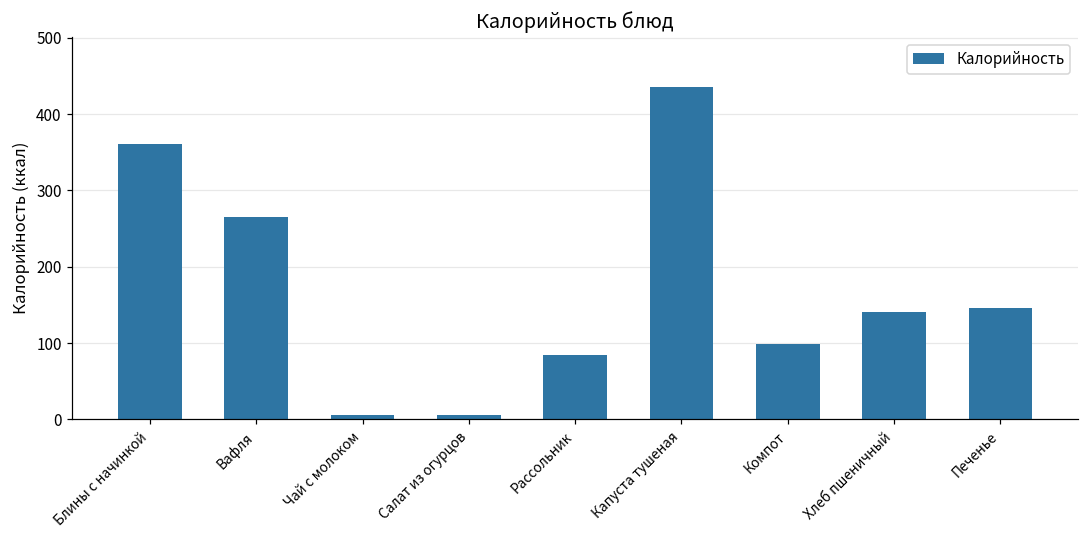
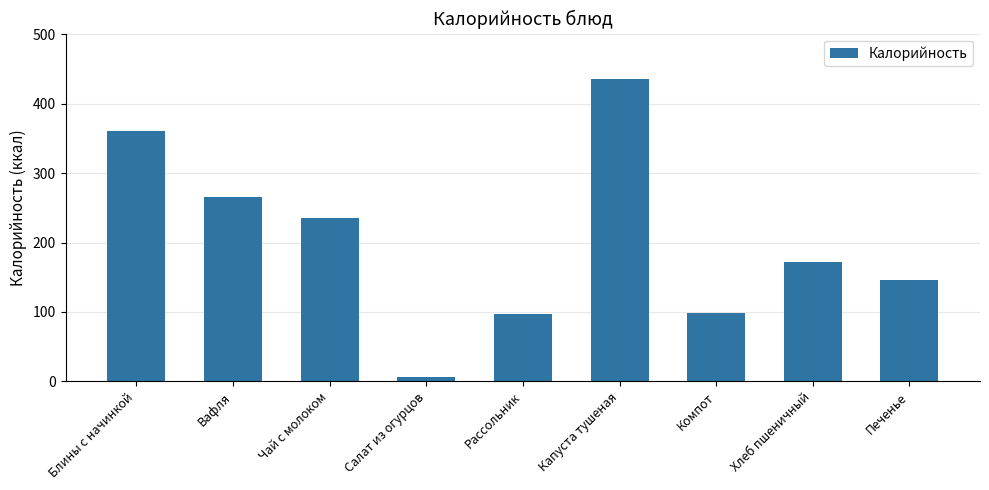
Чай с молоком: 10 -> 240
Рассольник: 80 -> 100
Хлеб пшеничный: 140 -> 170
